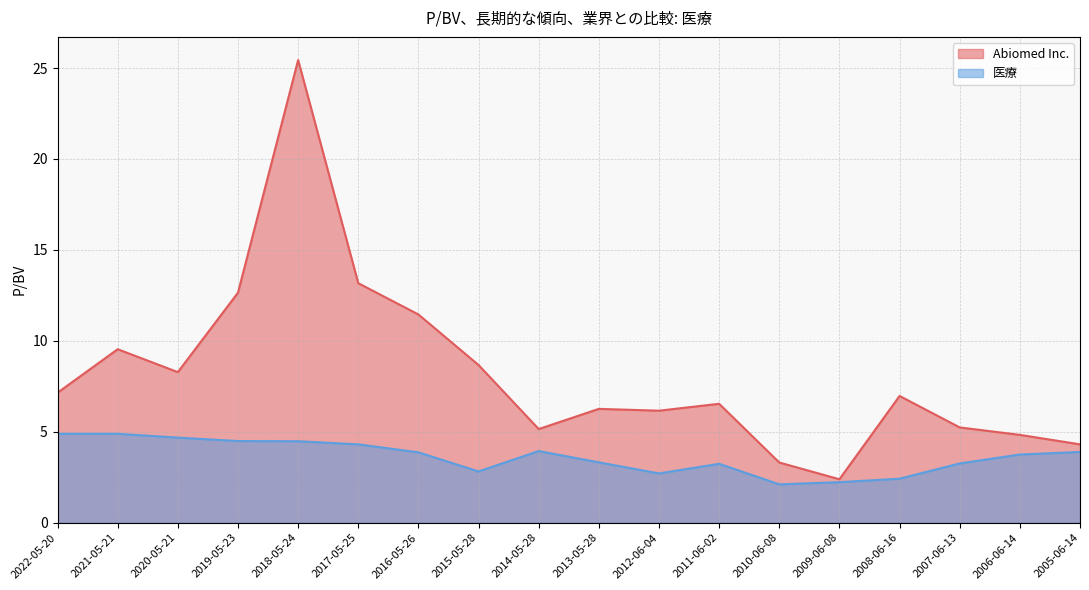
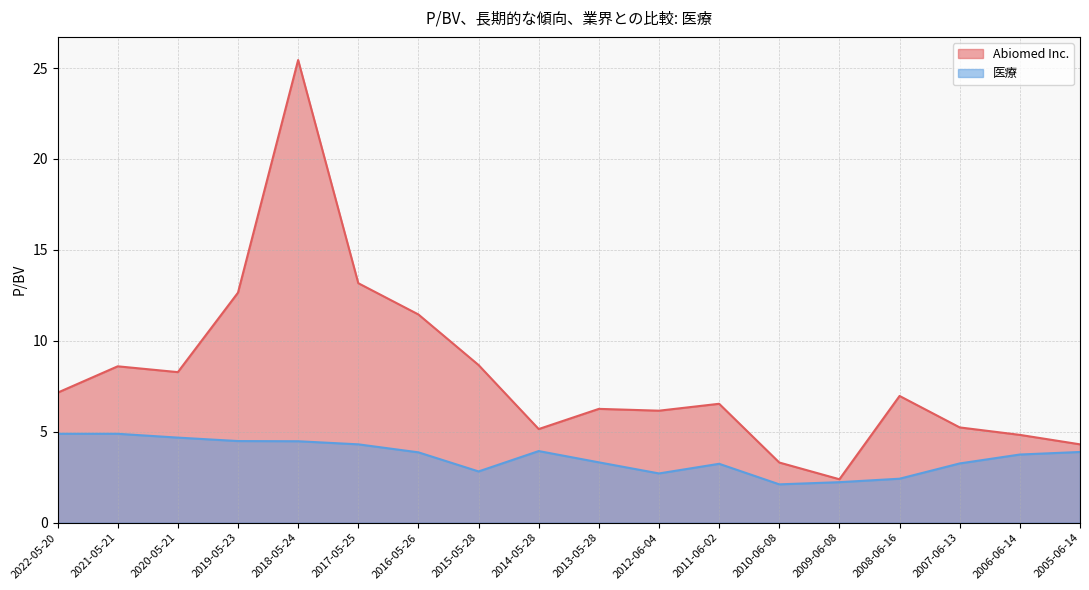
Abiomed Inc., 2021-05-21: 9.5 -> 8.6
